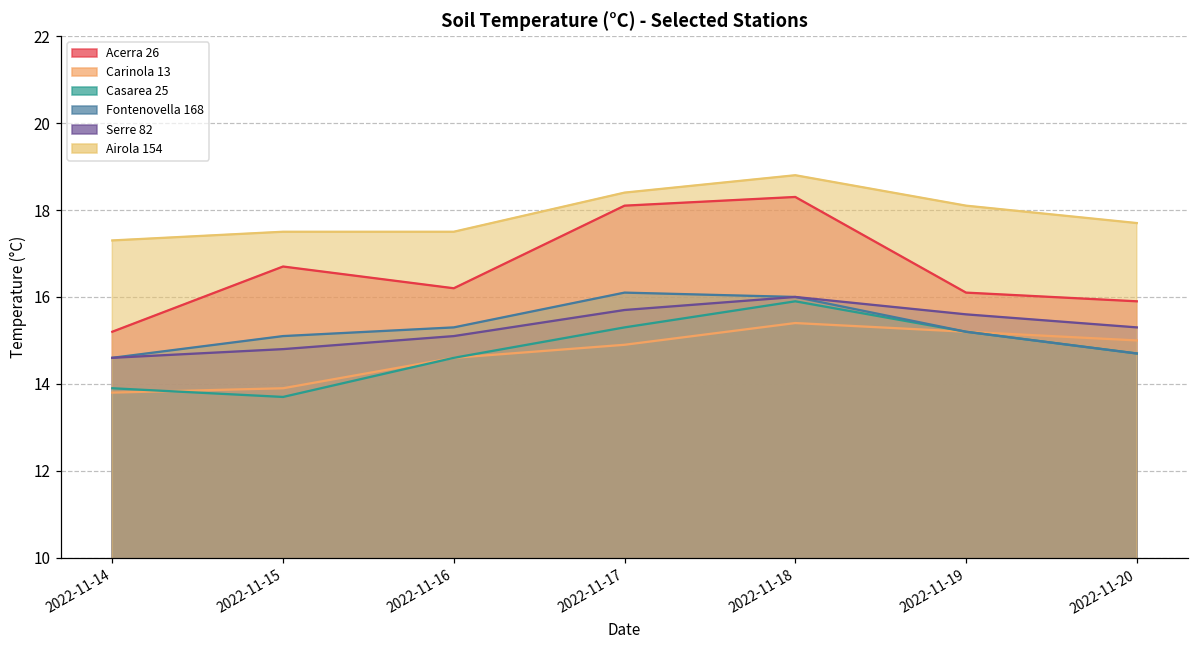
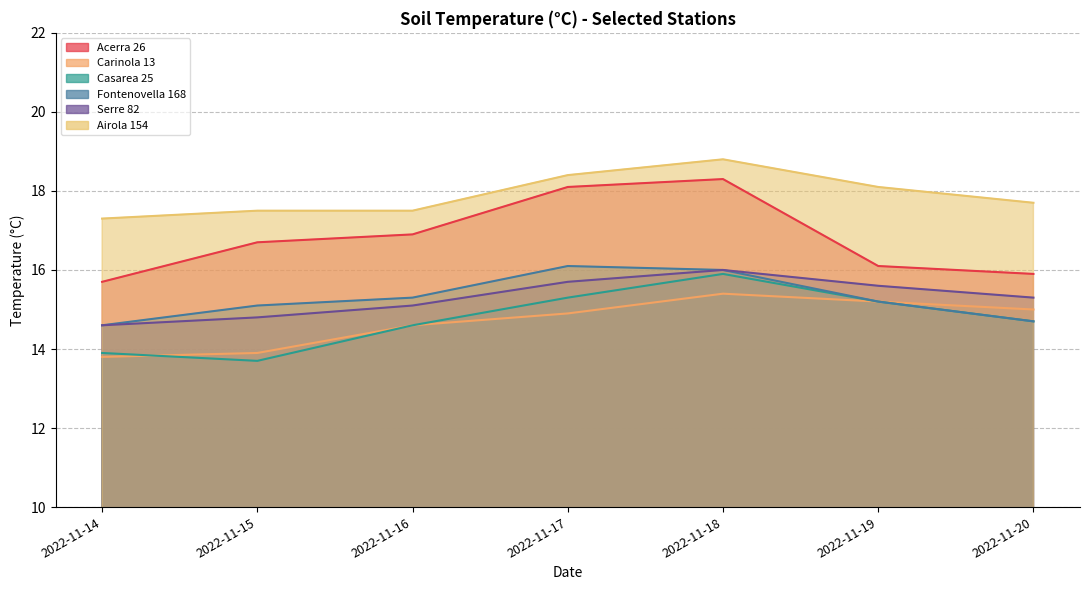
Acerra 26, 2022-11-14: 15.2 -> 15.7
Acerra 26, 2022-11-16: 16.2 -> 16.9
